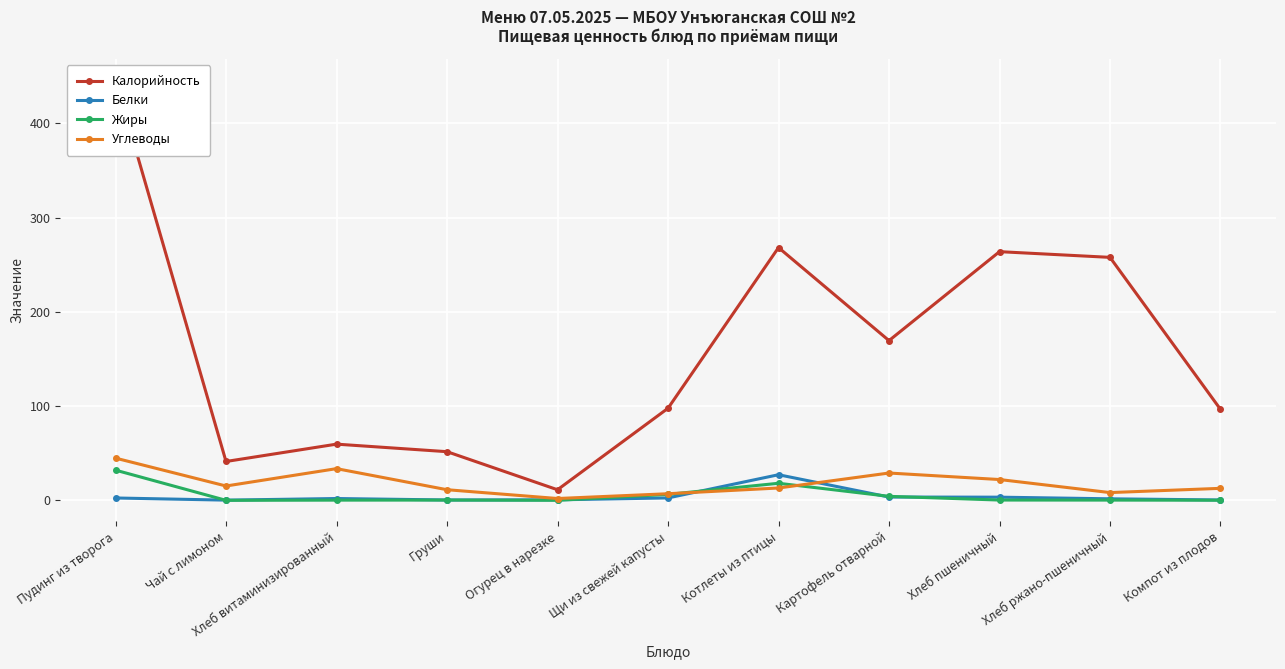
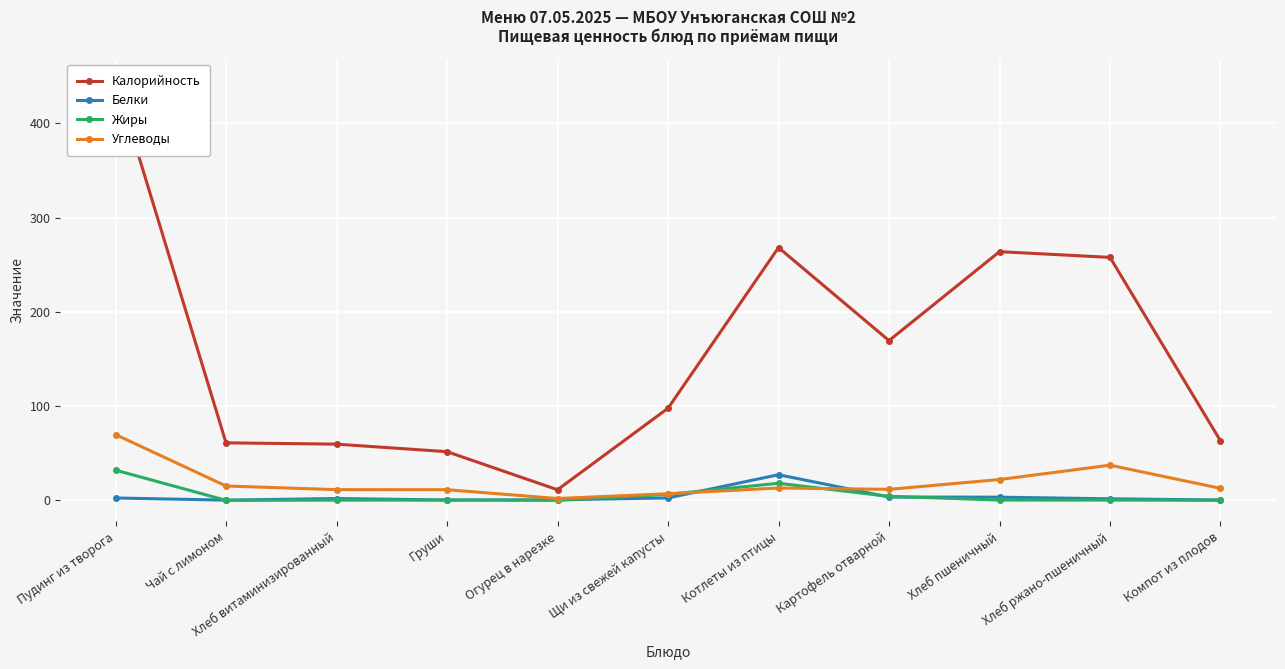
Углеводы, Пудинг из творога: 40 -> 70
Калорийность, Чай с лимоном: 40 -> 60
Углеводы, Хлеб витаминизированный: 30 -> 10
Углеводы, Картофель отварной: 30 -> 10
Углеводы, Хлеб ржано-пшеничный: 10 -> 40
Калорийность, Компот из плодов: 100 -> 60
